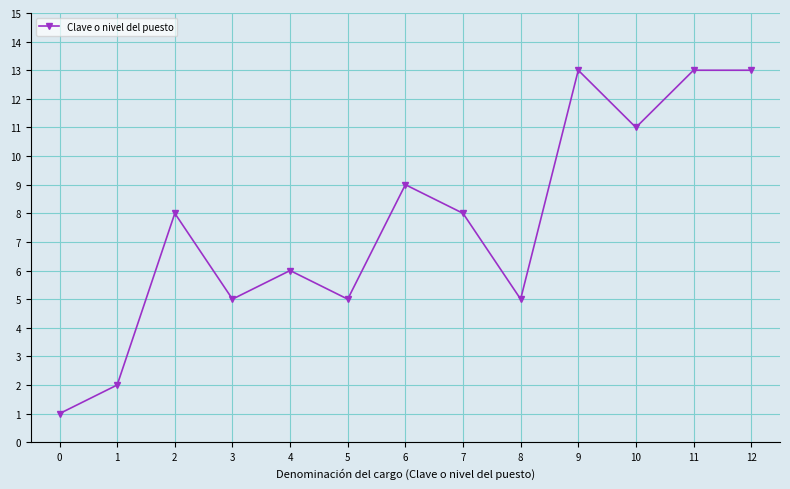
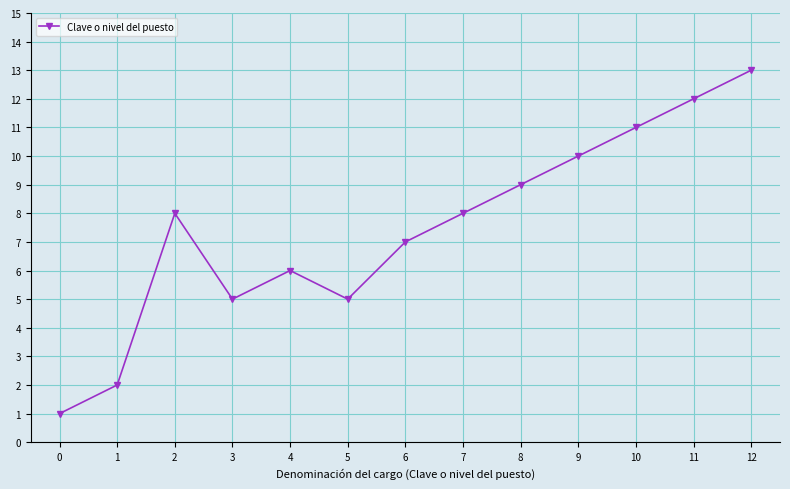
6: 9 -> 7
8: 5 -> 9
9: 13 -> 10
11: 13 -> 12
